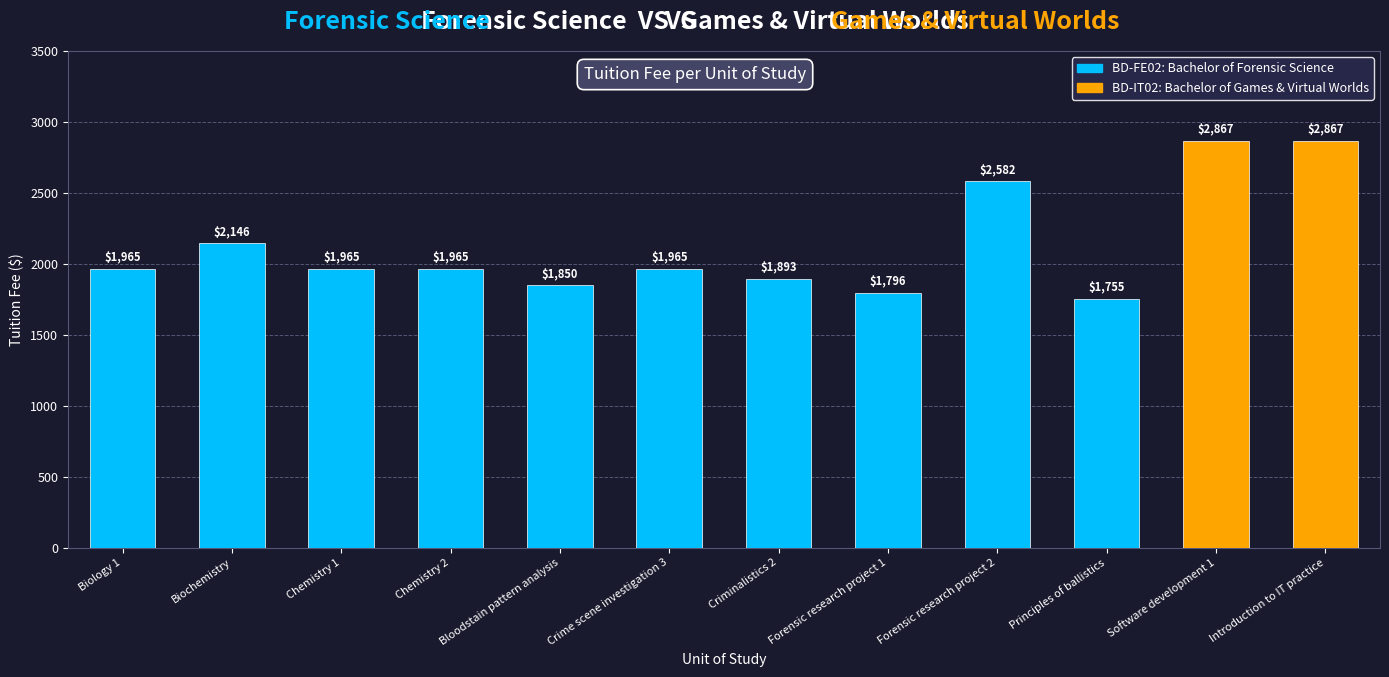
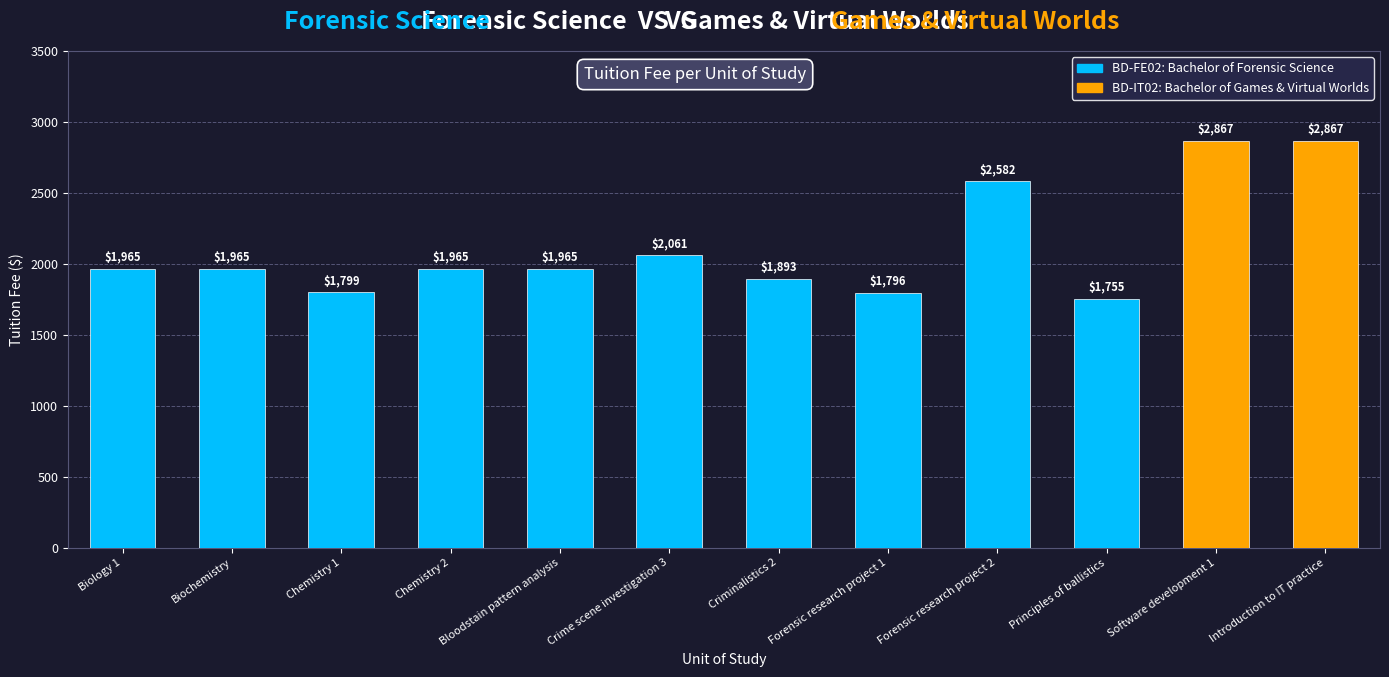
Biochemistry: $2,146 -> $1,965
Chemistry 1: $1,965 -> $1,799
Bloodstain pattern analysis: $1,850 -> $1,965
Crime scene investigation 3: $1,965 -> $2,061
